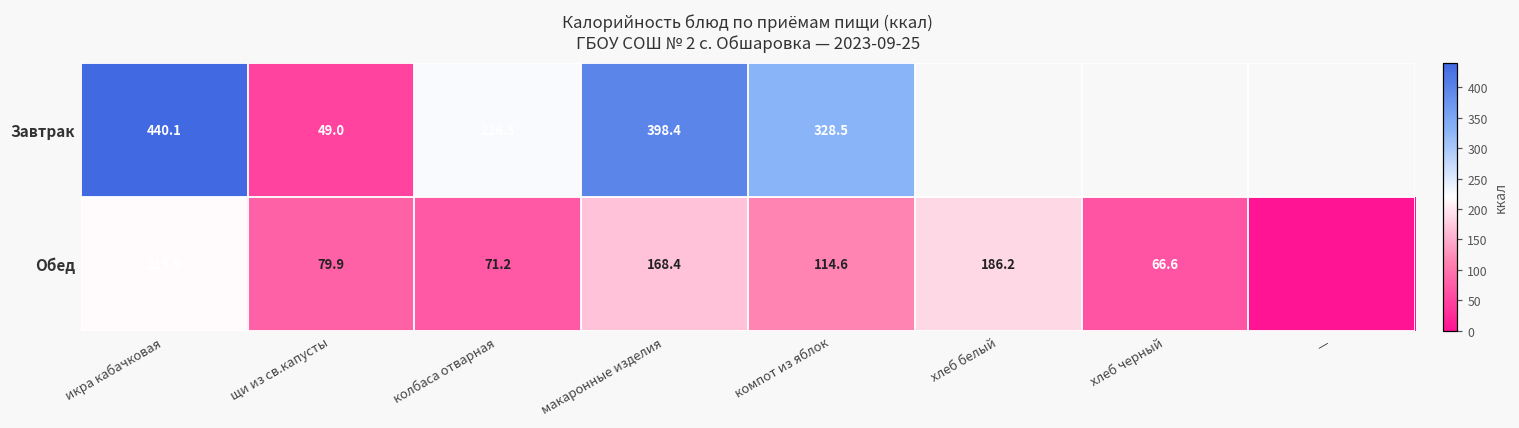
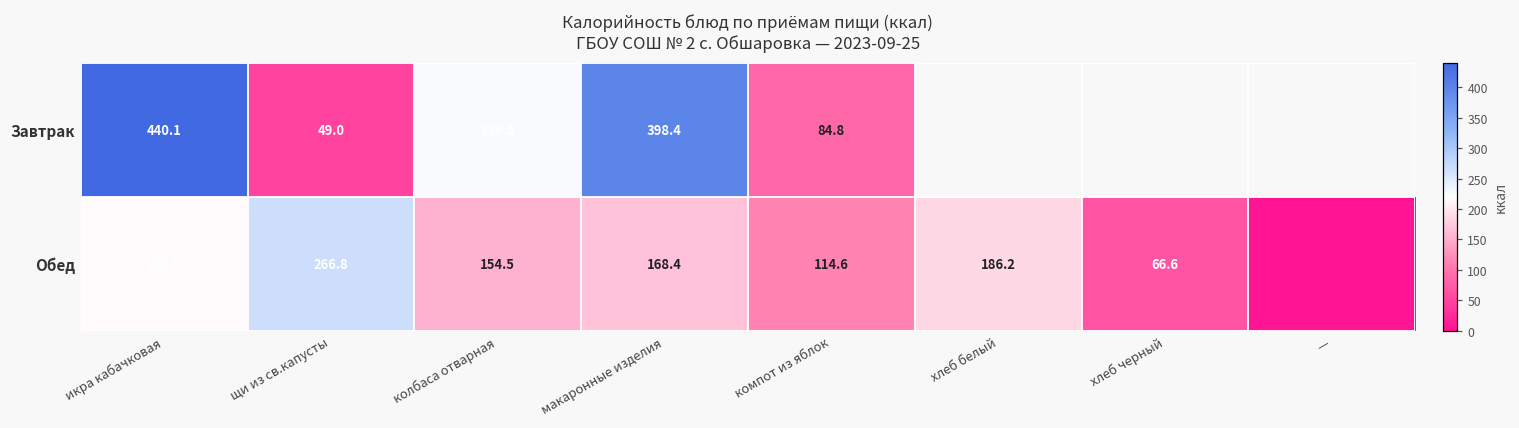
Завтрак, компот из яблок: 328.5 -> 84.8
Обед, щи из св.капусты: 79.9 -> 266.8
Обед, колбаса отварная: 71.2 -> 154.5
